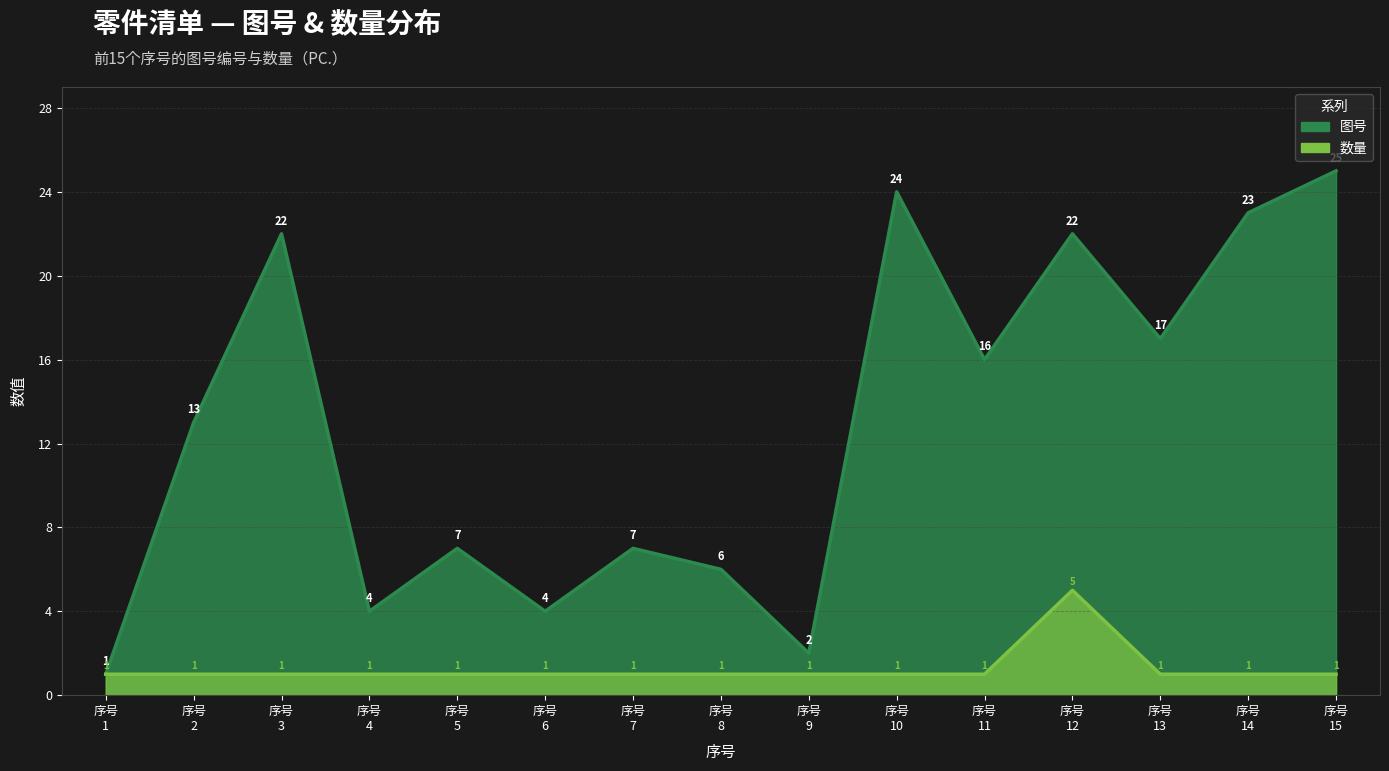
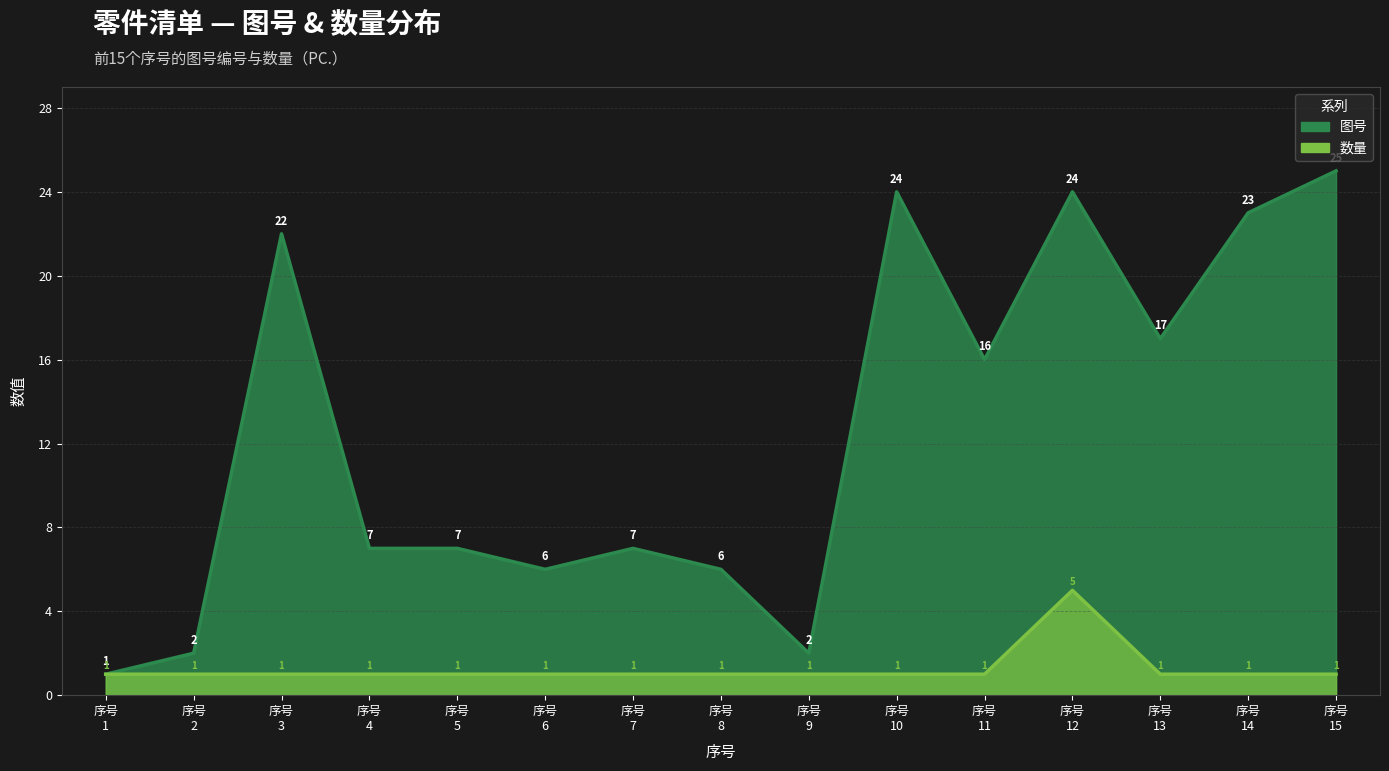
图号, 序号 2: 13 -> 2
图号, 序号 4: 4 -> 7
图号, 序号 6: 4 -> 6
图号, 序号 12: 22 -> 24
